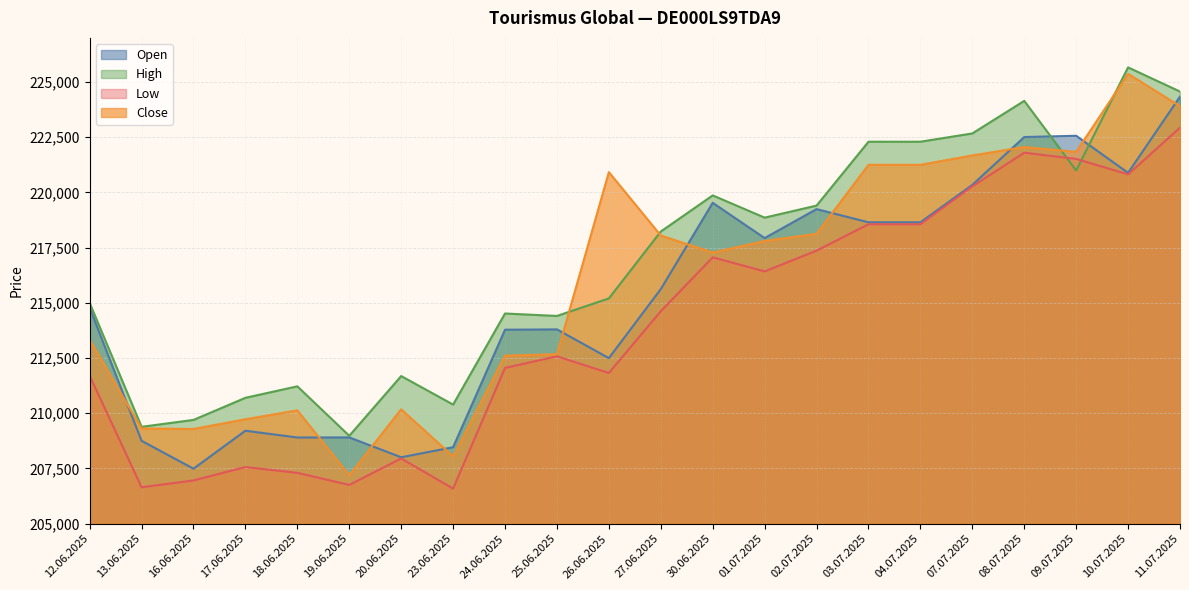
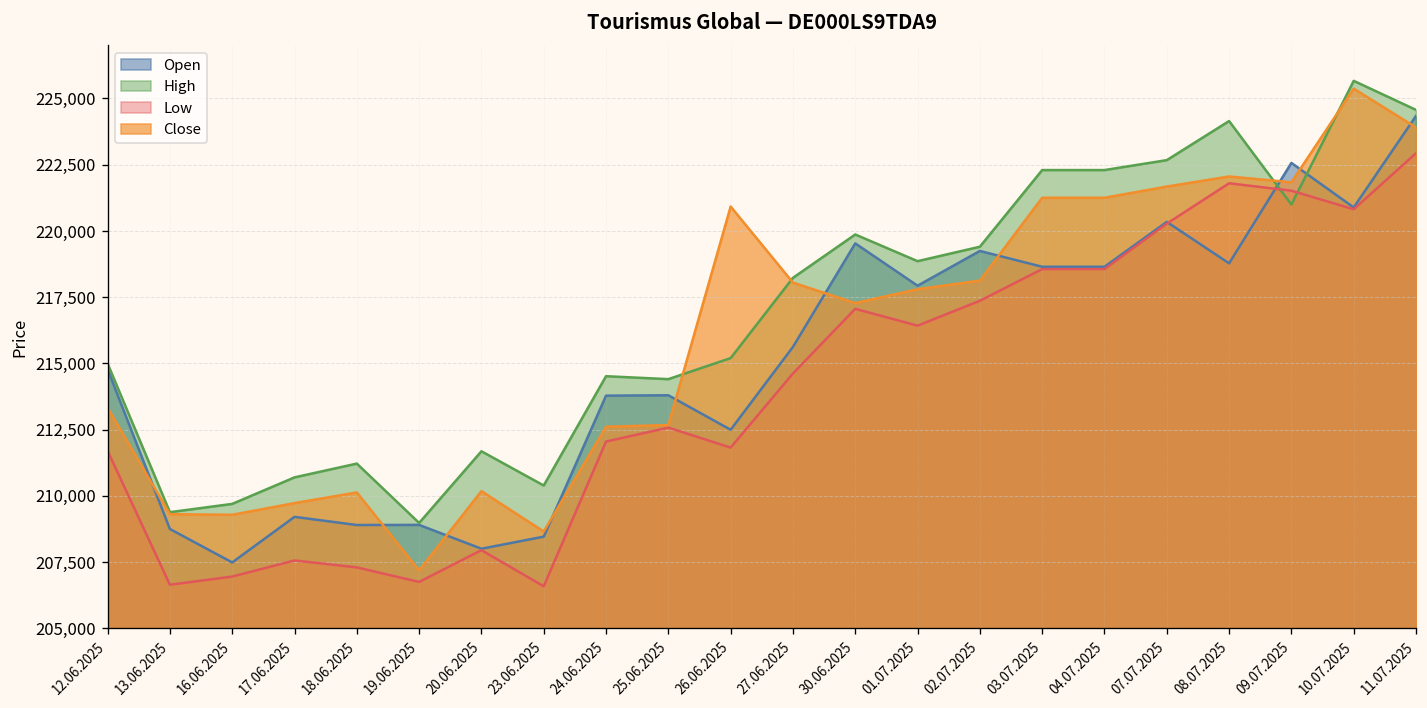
Close, 23.06.2025: 208,000 -> 208,700
Open, 08.07.2025: 222,500 -> 218,800
